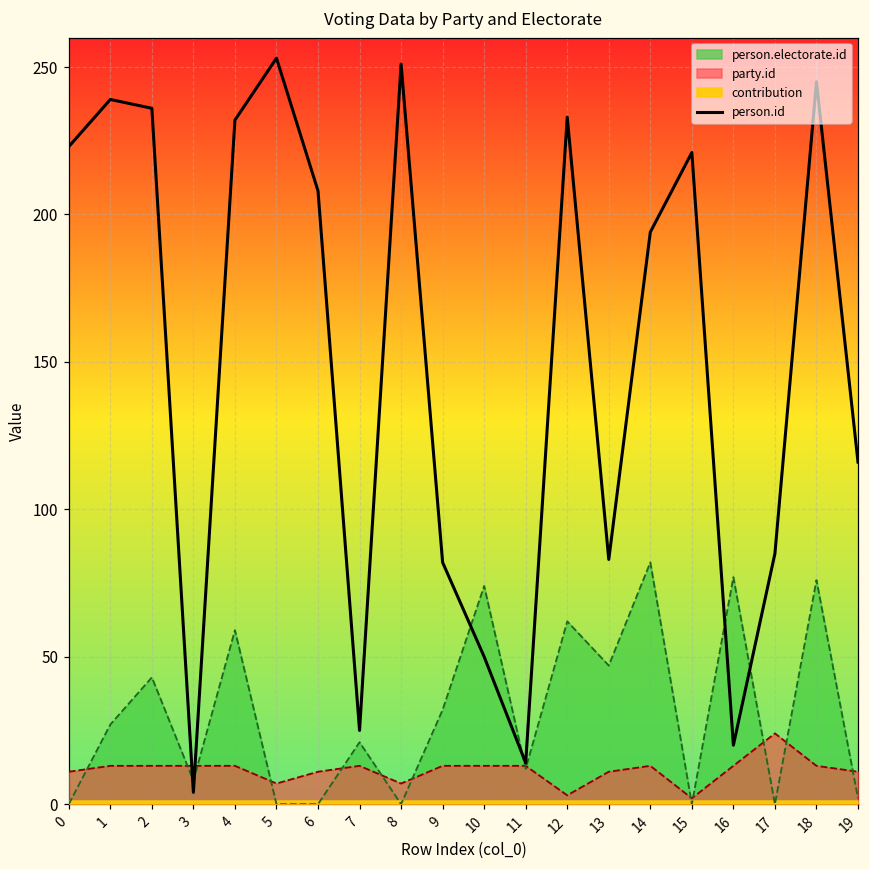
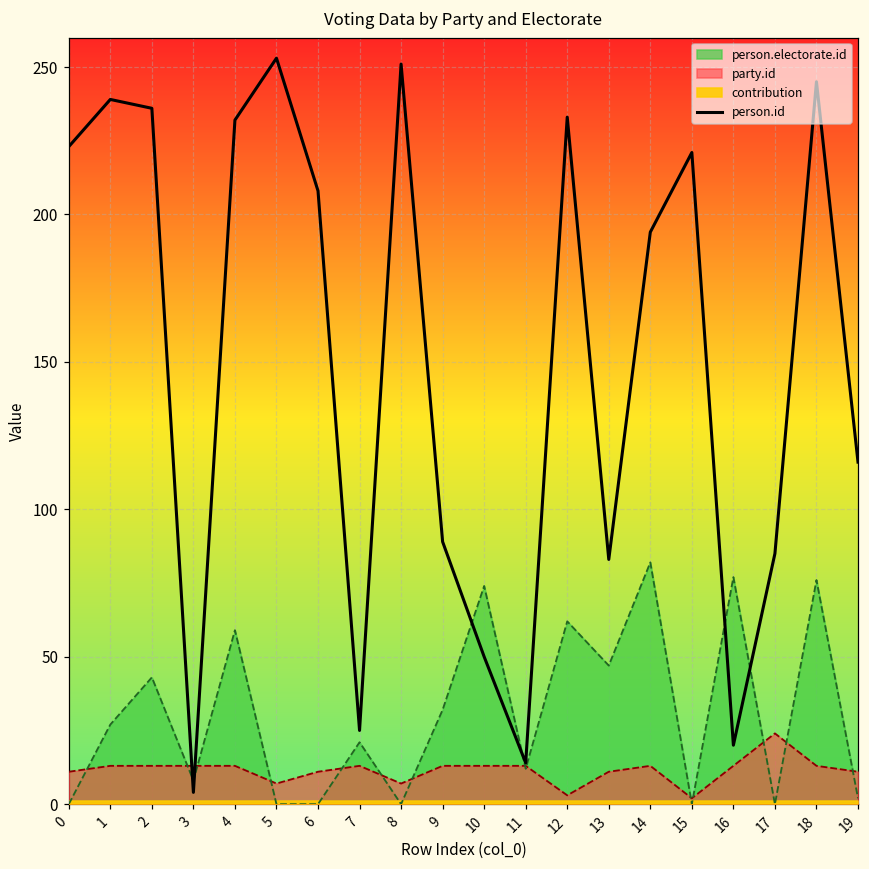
person.id, 9: 82 -> 89
